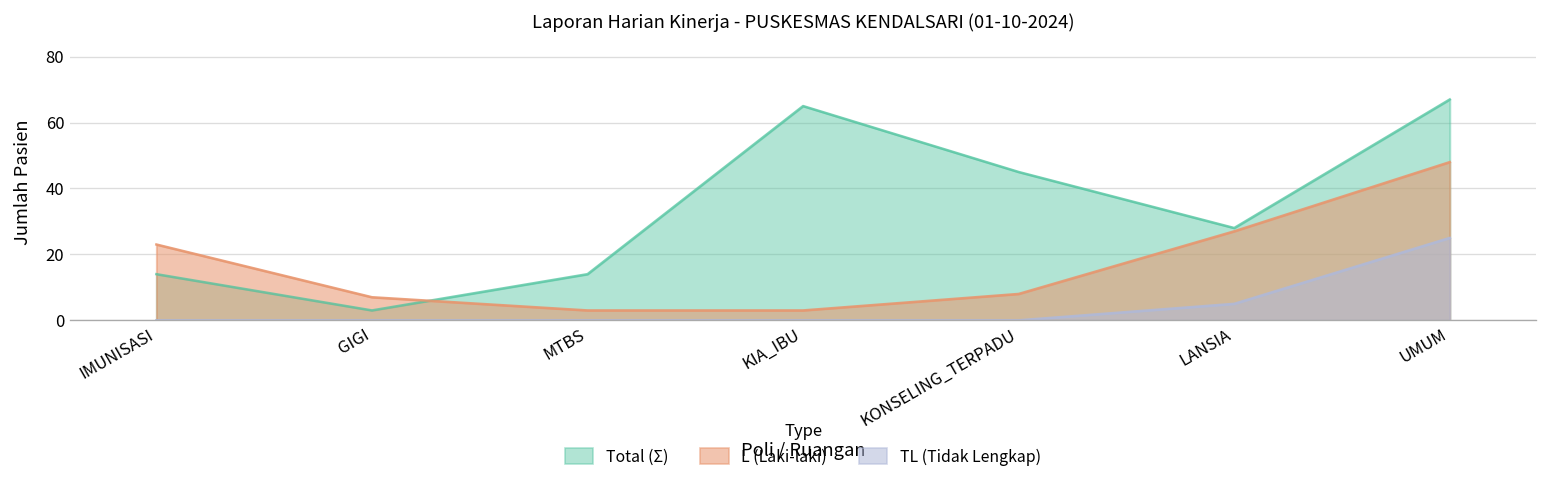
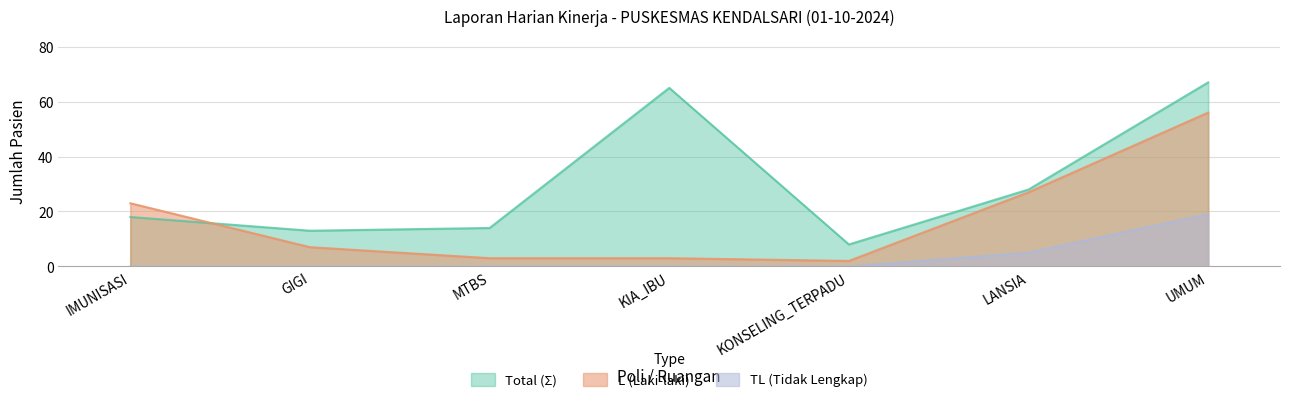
Total (Σ), IMUNISASI: 14 -> 18
Total (Σ), GIGI: 3 -> 13
Total (Σ), KONSELING_TERPADU: 45 -> 8
L (Laki-laki), KONSELING_TERPADU: 8 -> 2
L (Laki-laki), UMUM: 48 -> 56
TL (Tidak Lengkap), UMUM: 25 -> 19
